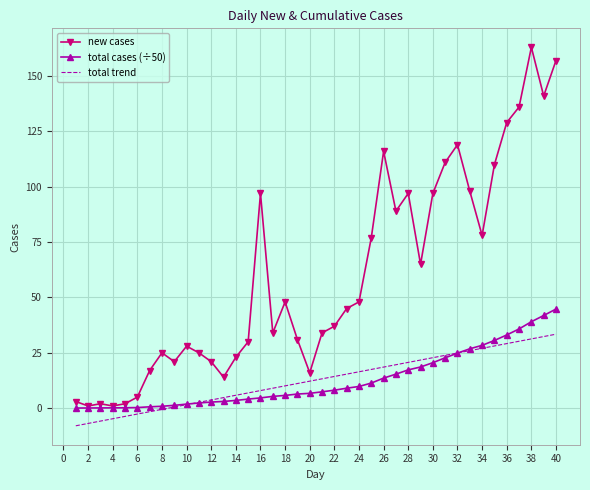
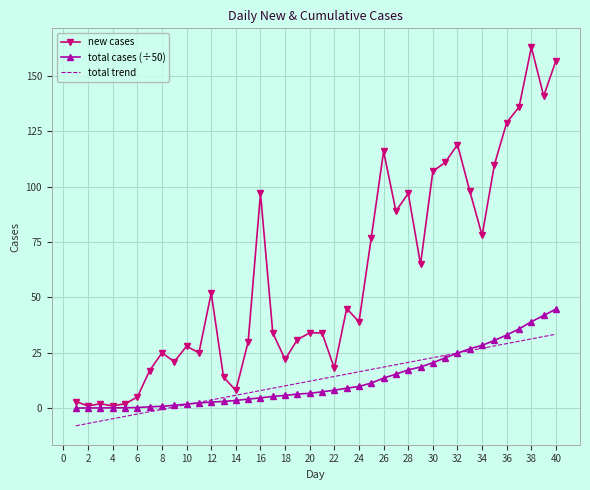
new cases, 12: 21 -> 52
new cases, 14: 23 -> 8
new cases, 18: 48 -> 22
new cases, 20: 16 -> 34
new cases, 22: 37 -> 18
new cases, 24: 48 -> 39
new cases, 30: 97 -> 107
